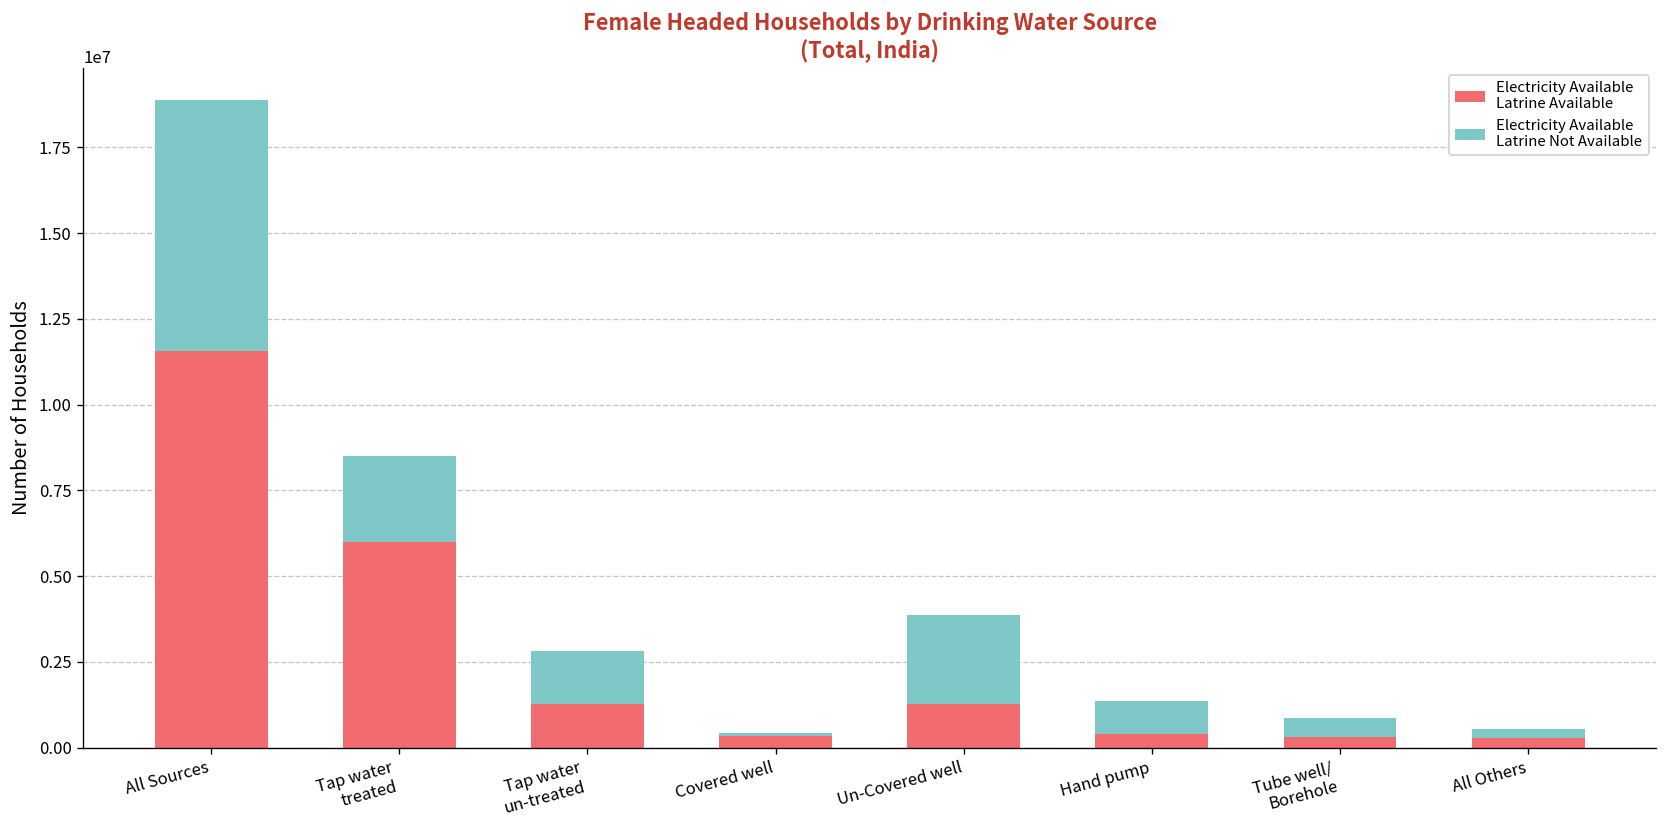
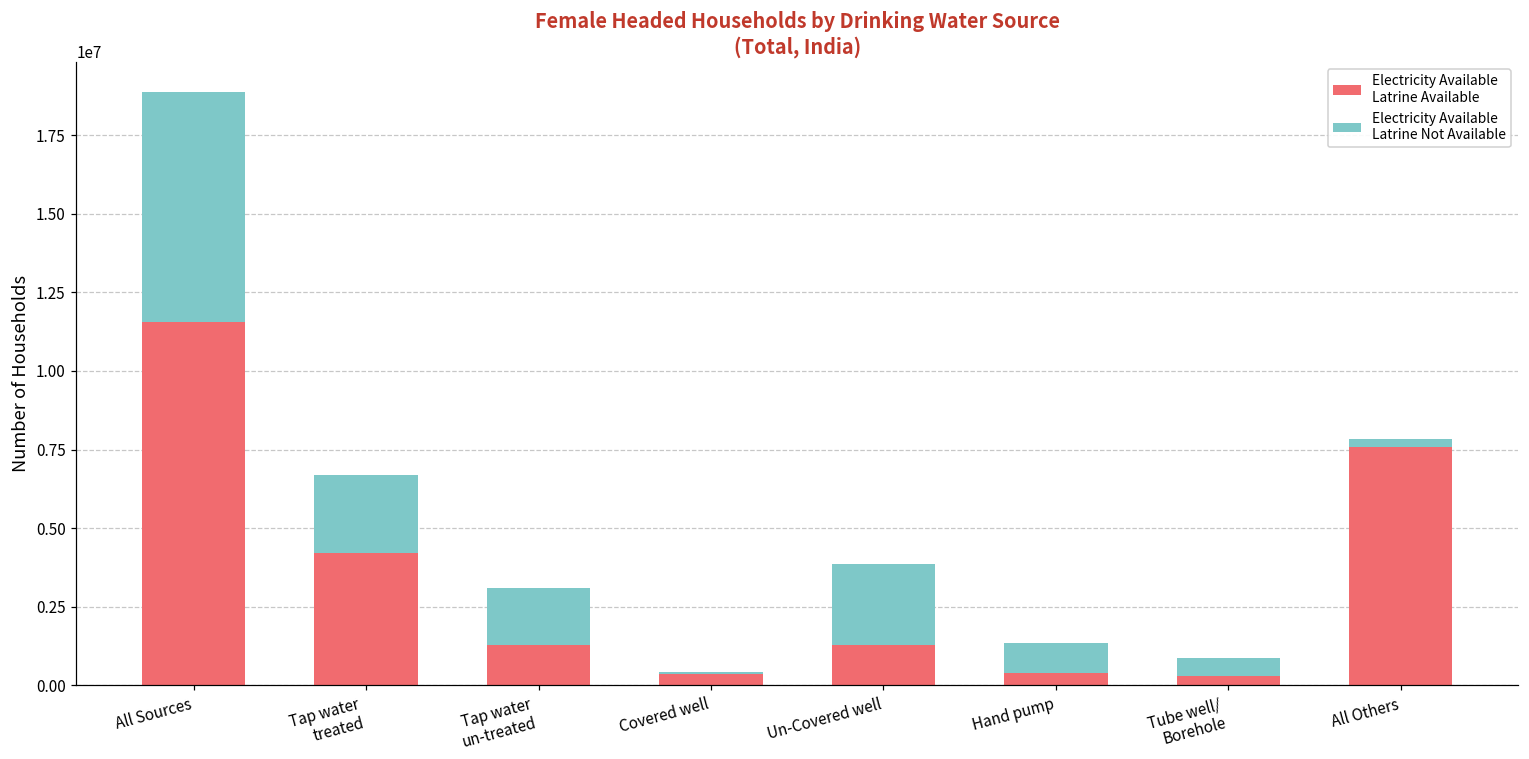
Electricity Available Latrine Available, Tap water treated: 6000000 -> 4200000
Electricity Available Latrine Not Available, Tap water un-treated: 1500000 -> 1800000
Electricity Available Latrine Available, All Others: 300000 -> 7600000
